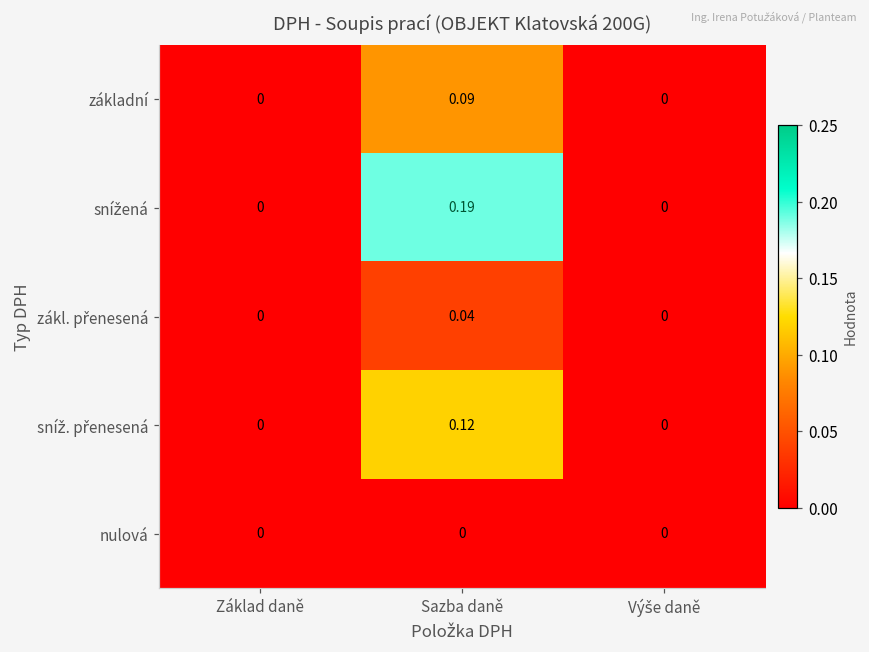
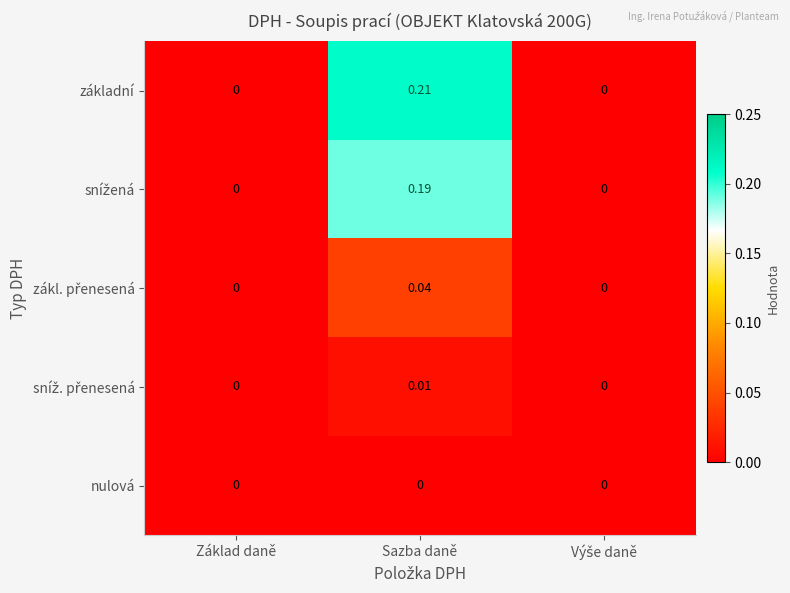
základní, Sazba daně: 0.09 -> 0.21
sníž. přenesená, Sazba daně: 0.12 -> 0.01
